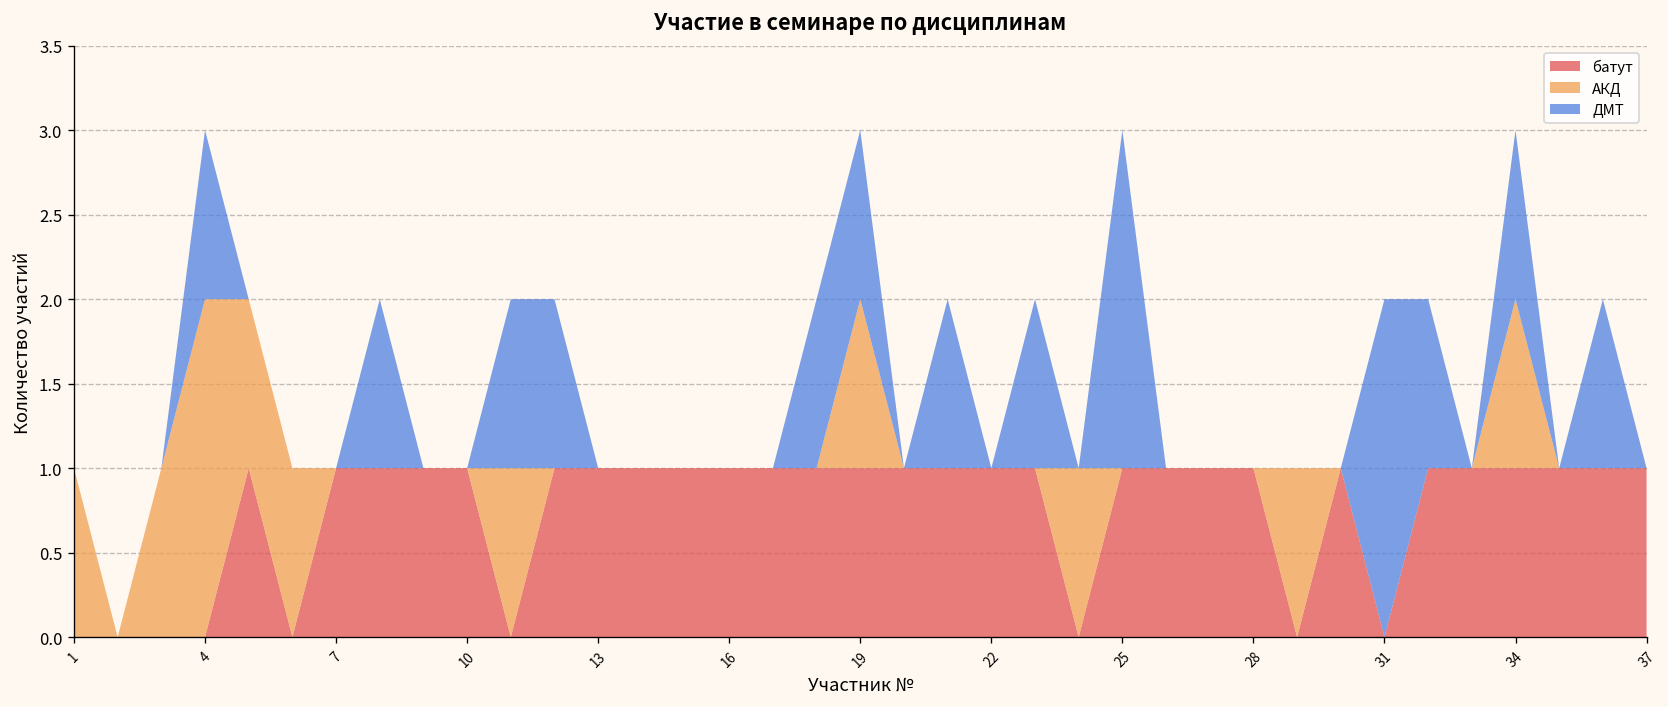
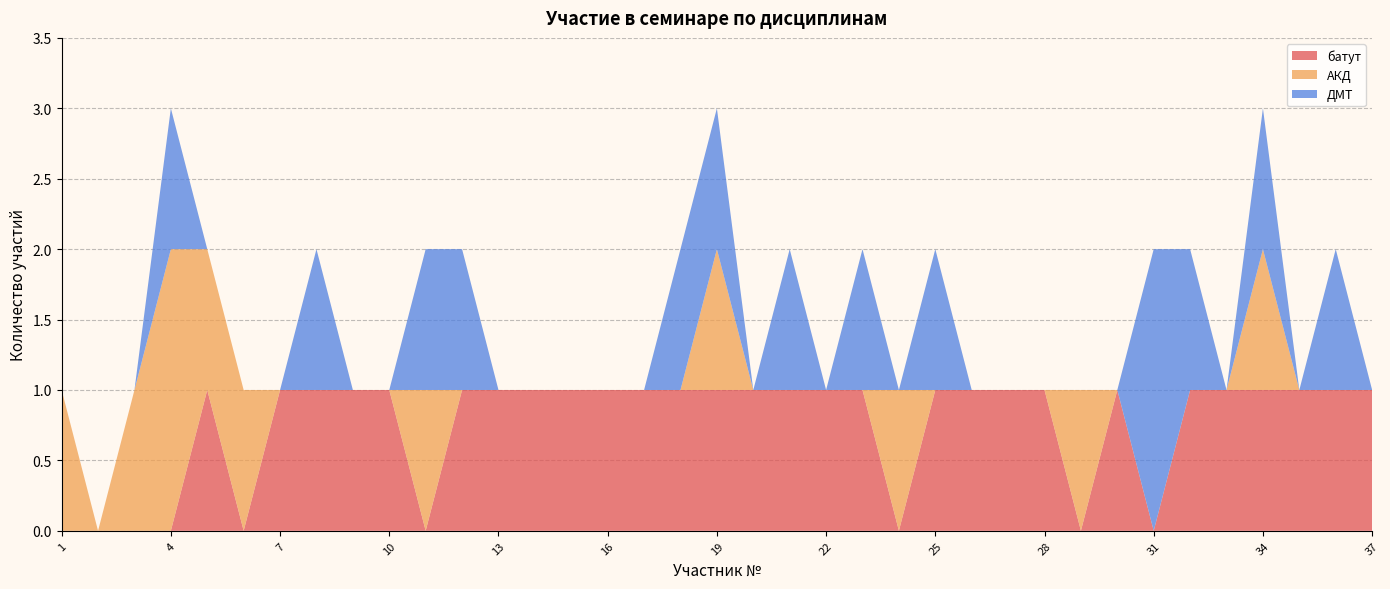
ДМТ, 25: 2 -> 1
